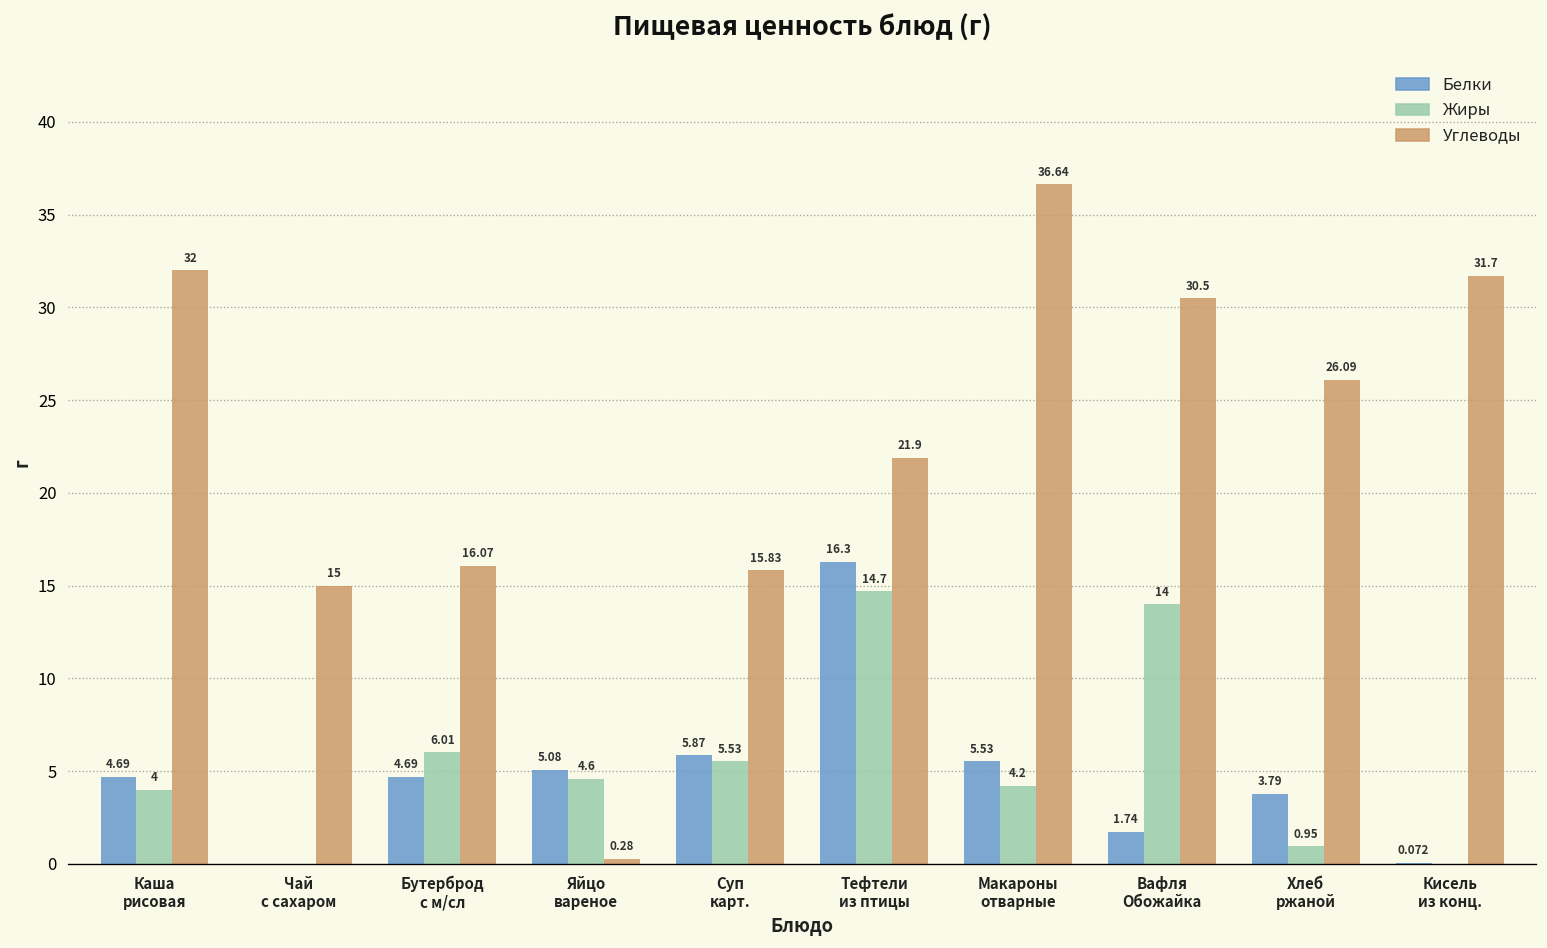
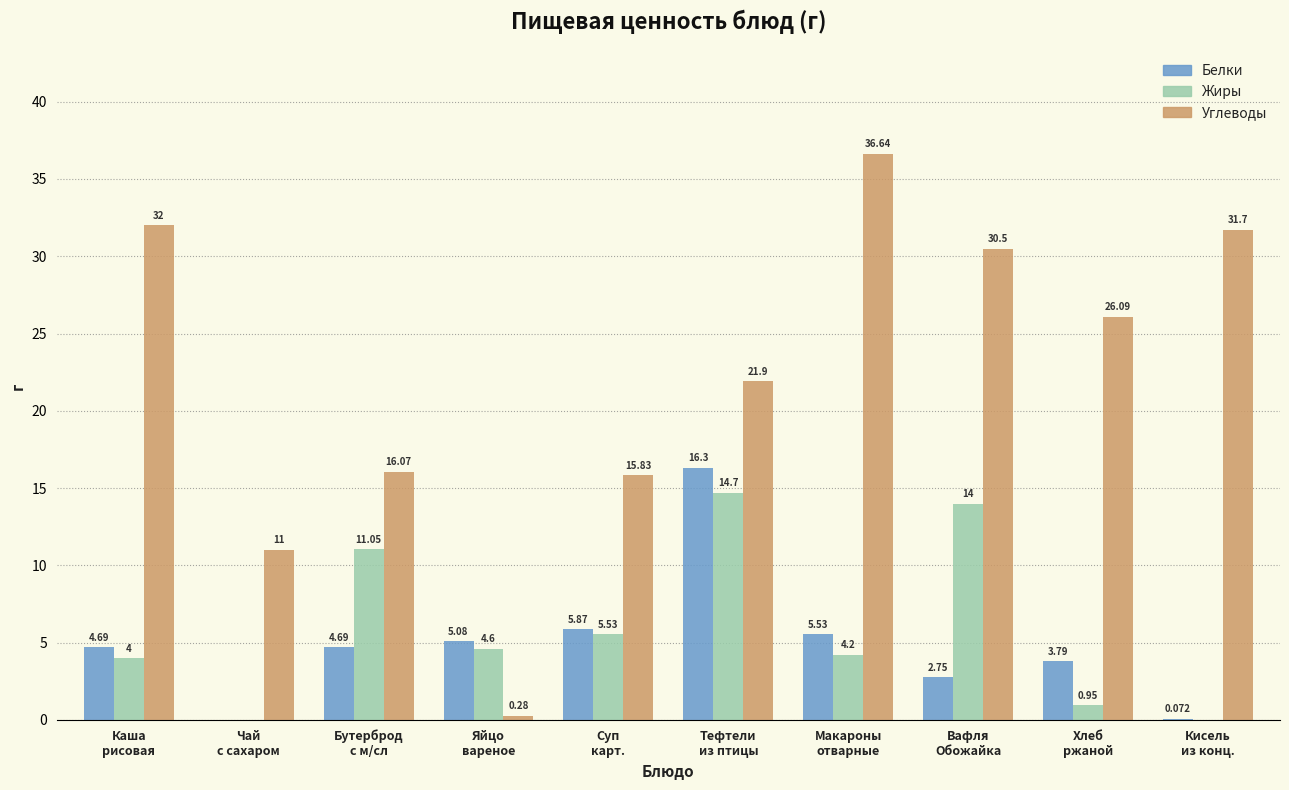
Углеводы, Чай с сахаром: 15 -> 11
Жиры, Бутерброд с м/сл: 6.01 -> 11.05
Белки, Вафля Обожайка: 1.74 -> 2.75
